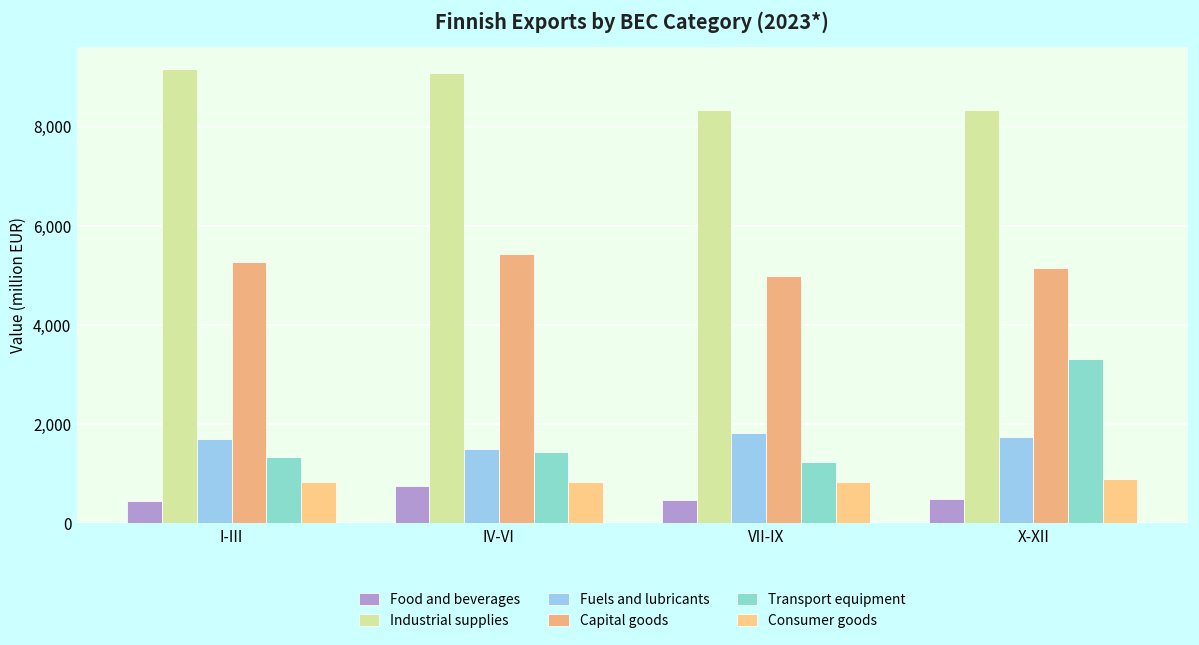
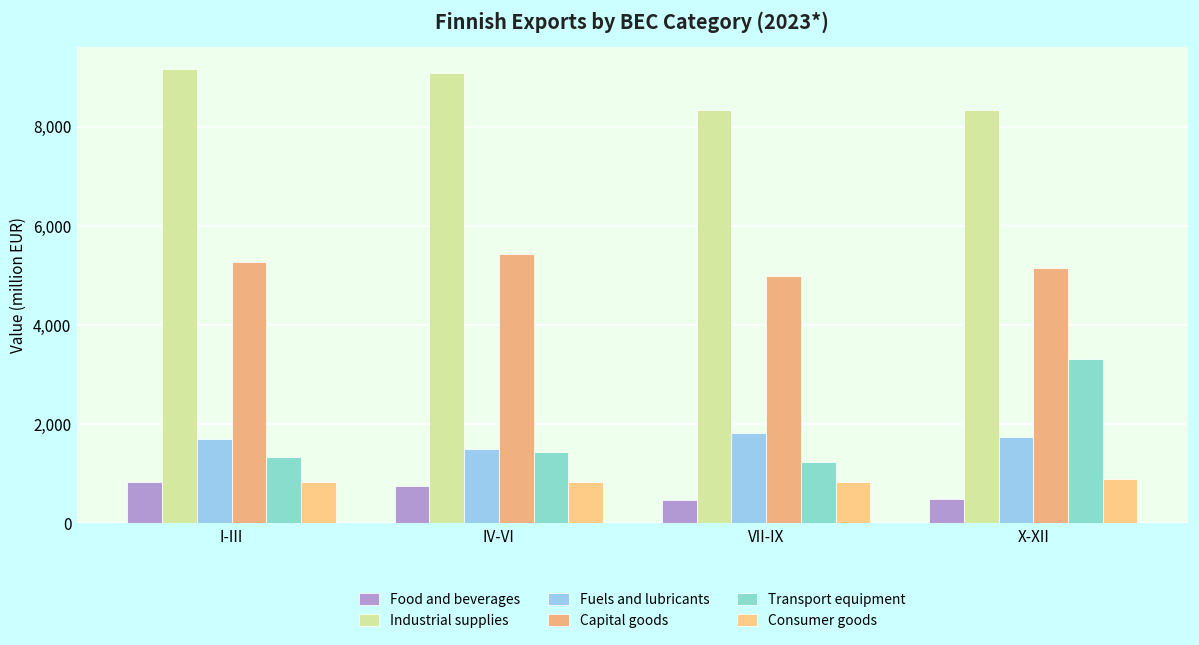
Food and beverages, I-III: 500 -> 800
